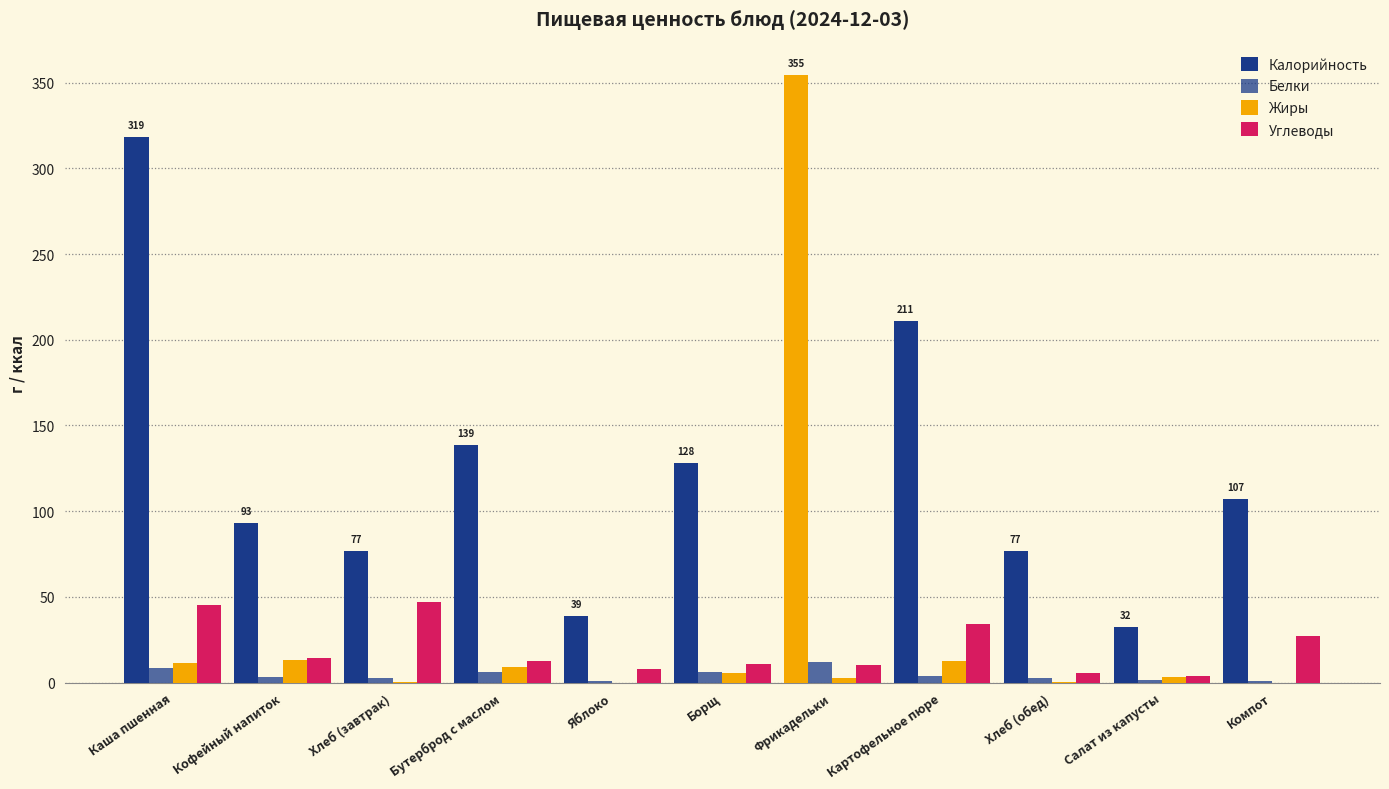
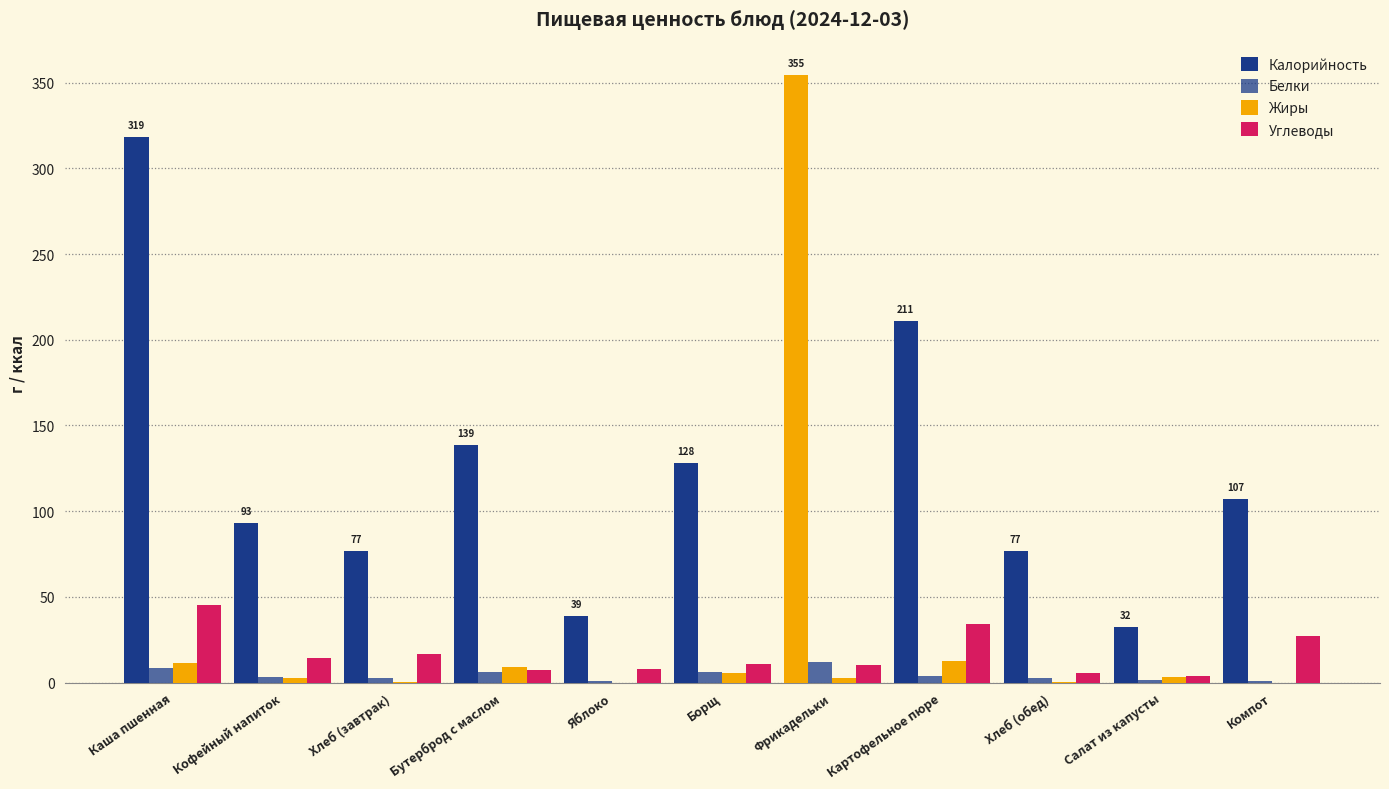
Жиры, Кофейный напиток: 13 -> 3
Углеводы, Хлеб (завтрак): 47 -> 17
Углеводы, Бутерброд с маслом: 12 -> 7
